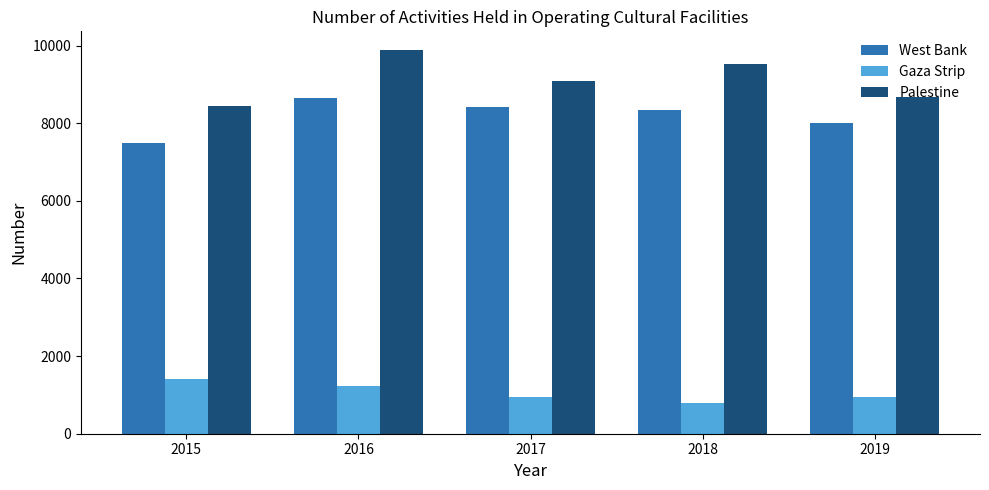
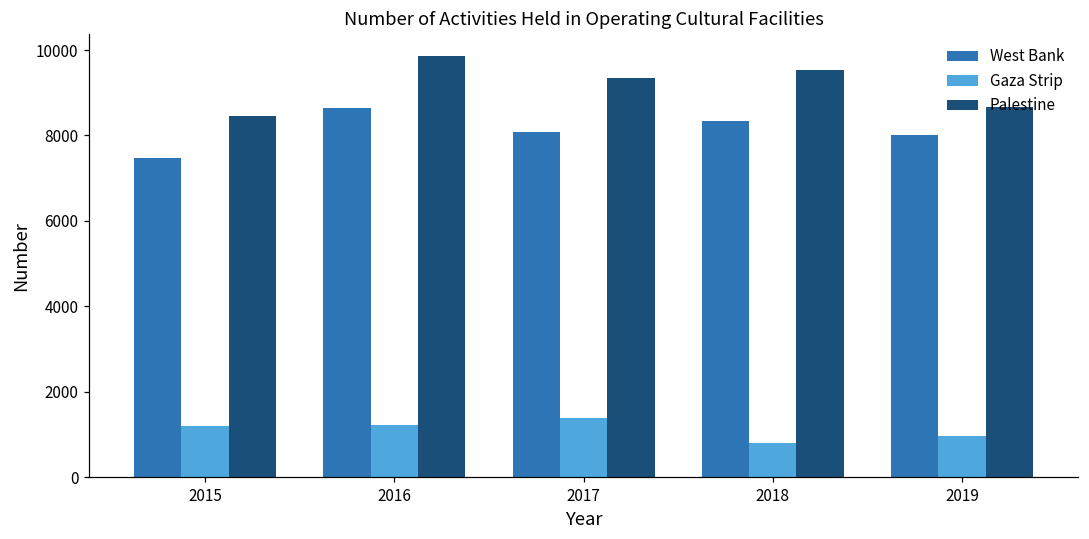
Gaza Strip, 2015: 1400 -> 1200
West Bank, 2017: 8400 -> 8100
Gaza Strip, 2017: 900 -> 1400
Palestine, 2017: 9100 -> 9300
